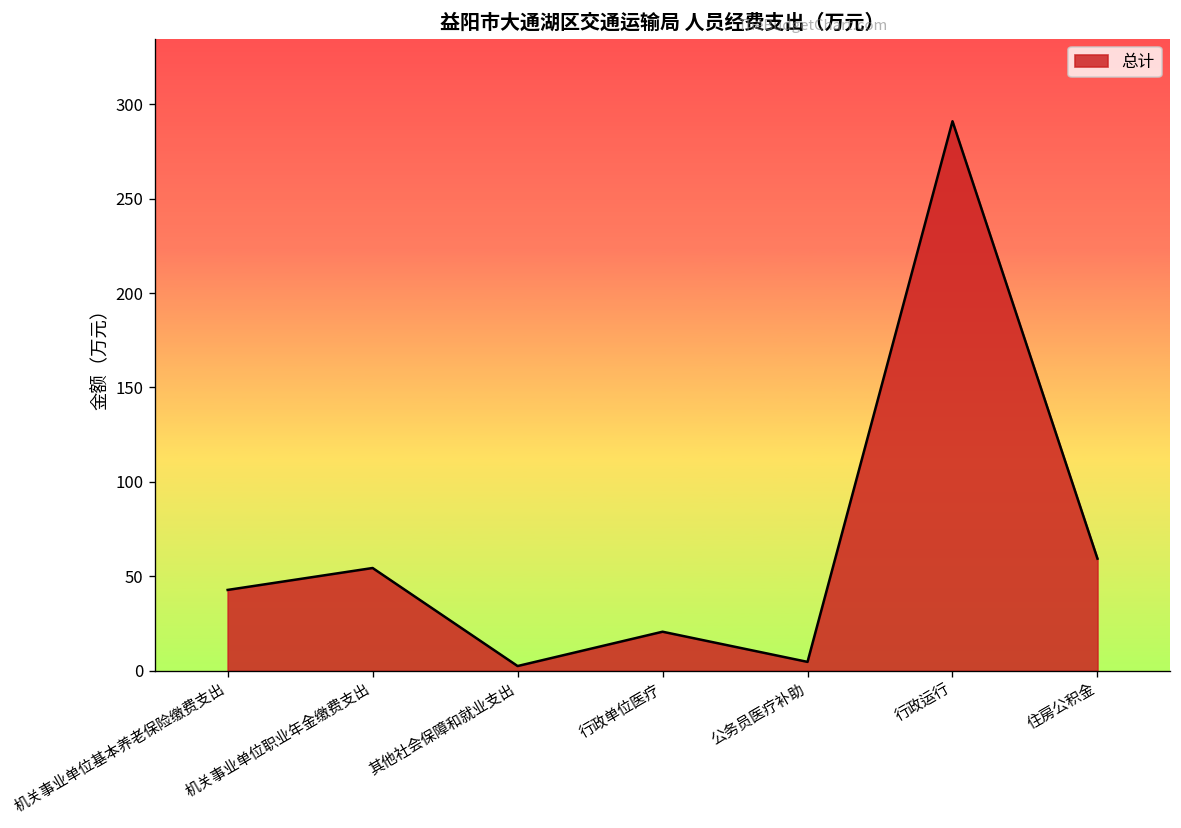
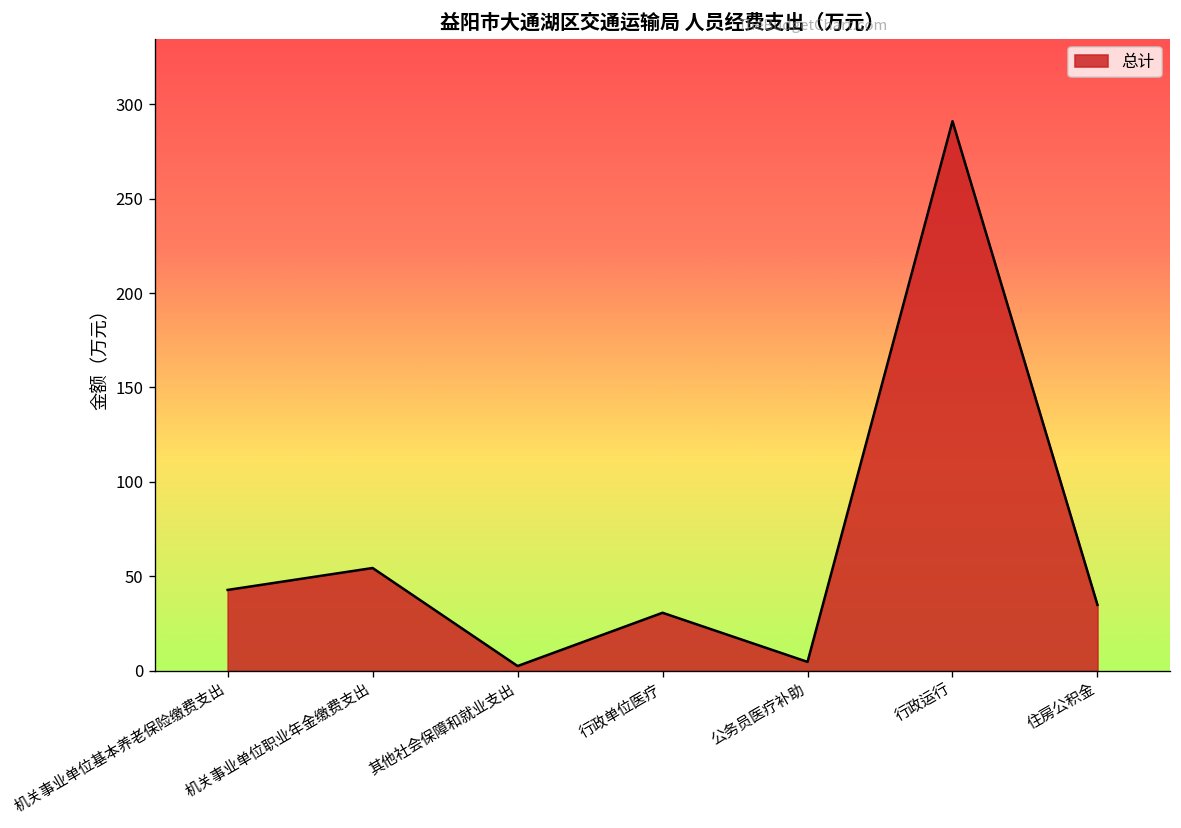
行政单位医疗: 21 -> 31
住房公积金: 59 -> 35
